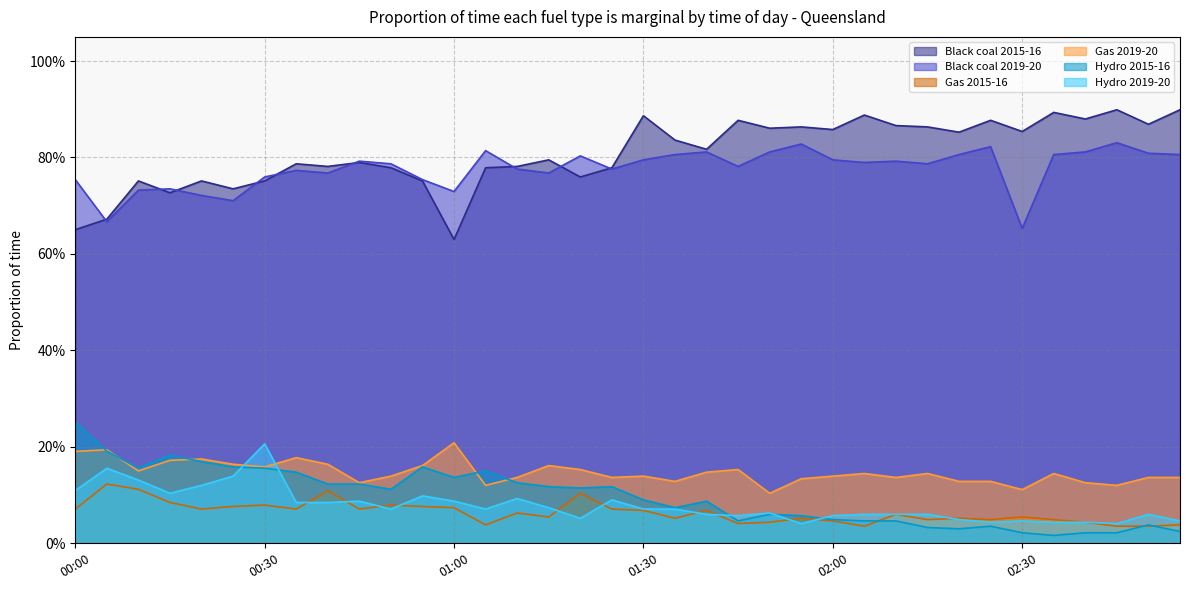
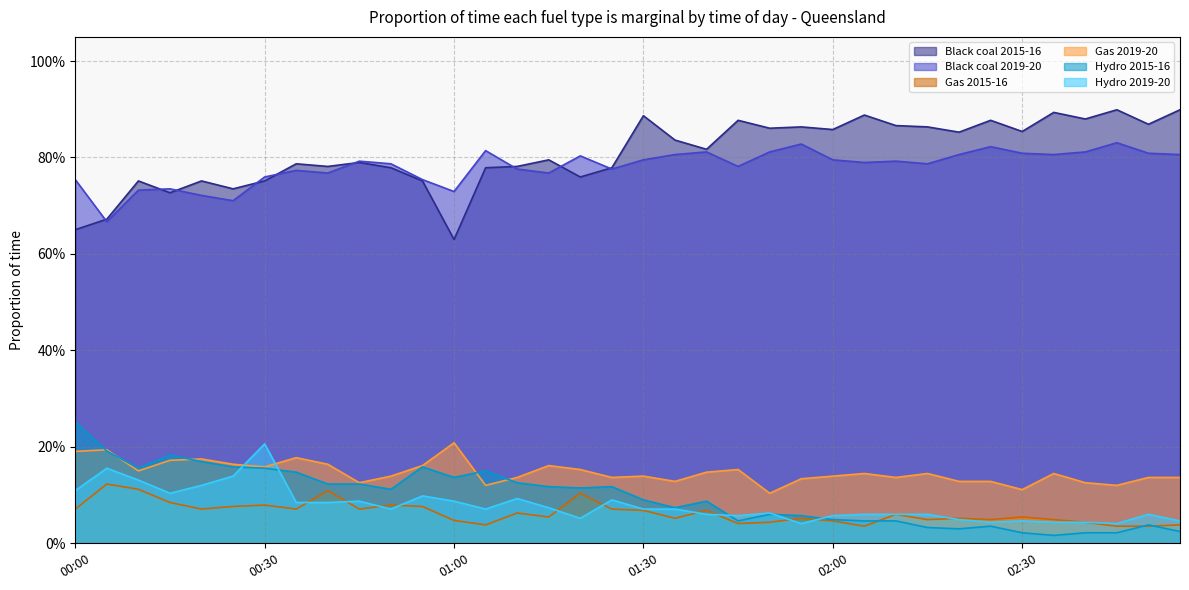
Gas 2015-16, 01:00: 7% -> 5%
Black coal 2019-20, 02:30: 65% -> 81%
